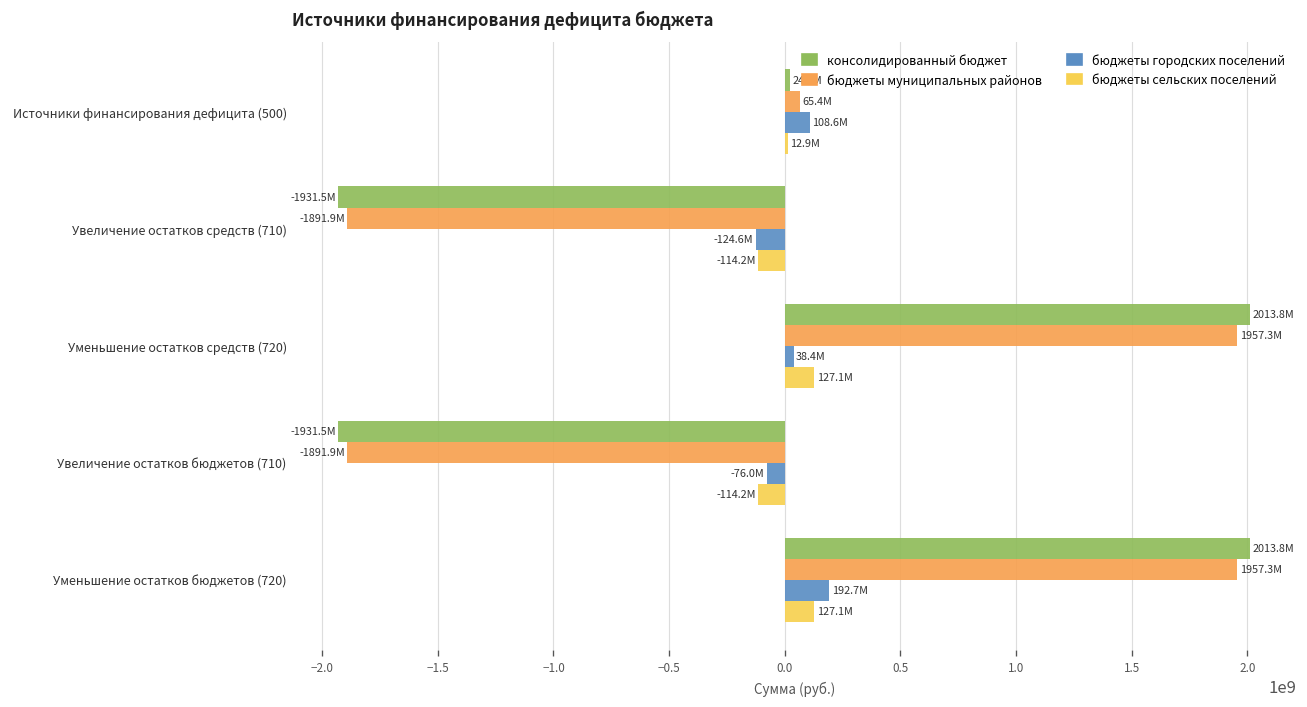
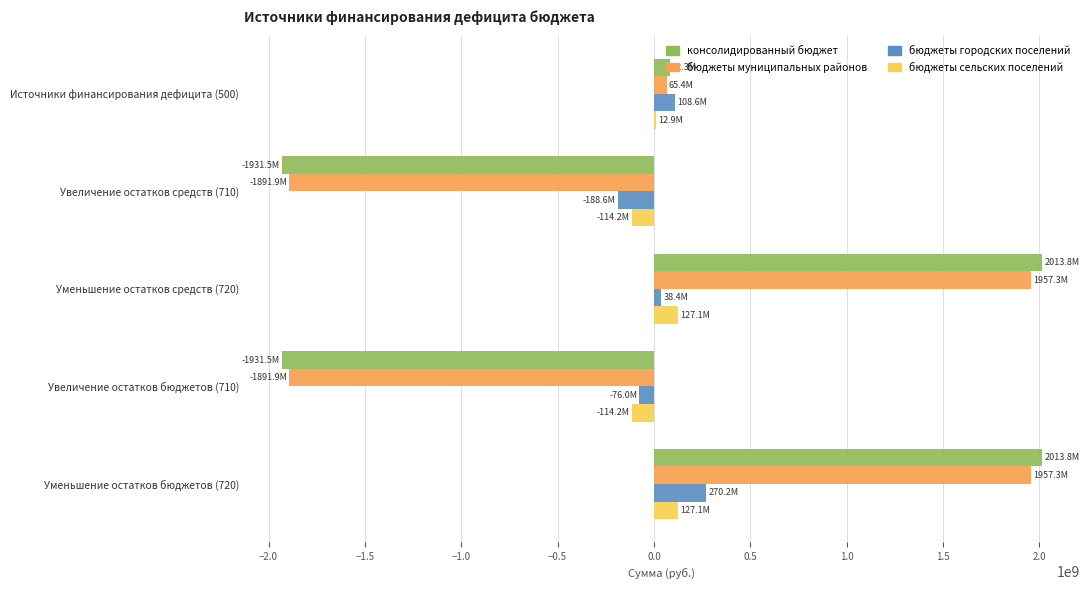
консолидированный бюджет, Источники финансирования дефицита (500): 24.2M -> 82.3M
бюджеты городских поселений, Увеличение остатков средств (710): -124.6M -> -188.6M
бюджеты городских поселений, Уменьшение остатков бюджетов (720): 192.7M -> 270.2M
